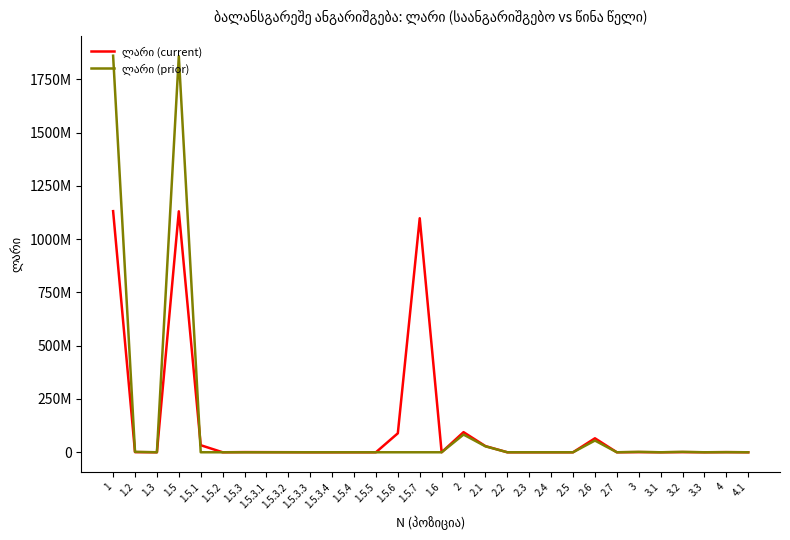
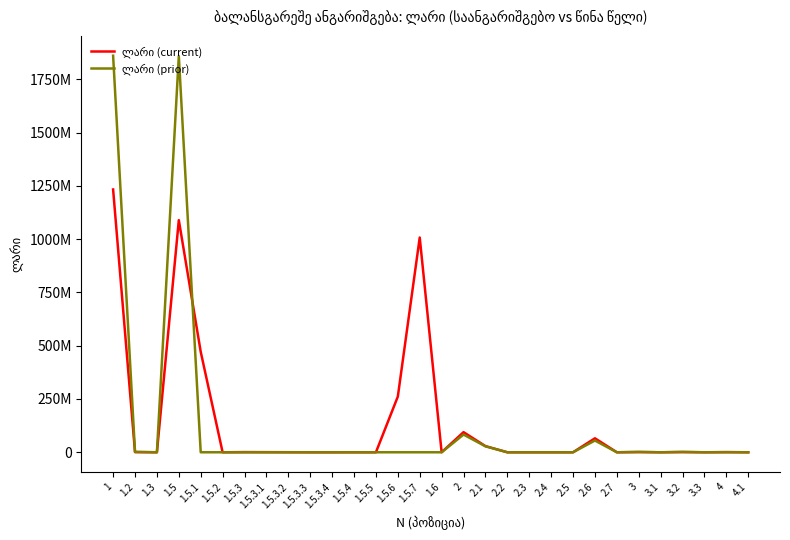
ლარი (current), 1: 1130000000 -> 1230000000
ლარი (current), 1.5: 1130000000 -> 1090000000
ლარი (current), 1.5.1: 30000000 -> 470000000
ლარი (current), 1.5.6: 90000000 -> 260000000
ლარი (current), 1.5.7: 1100000000 -> 1010000000
